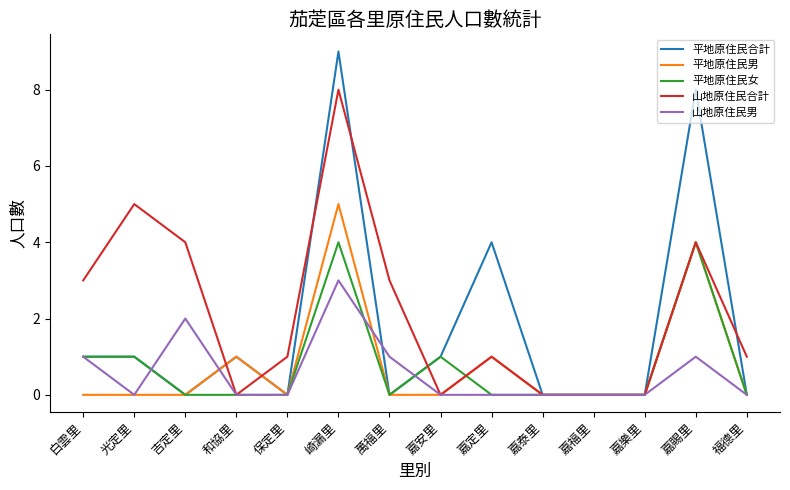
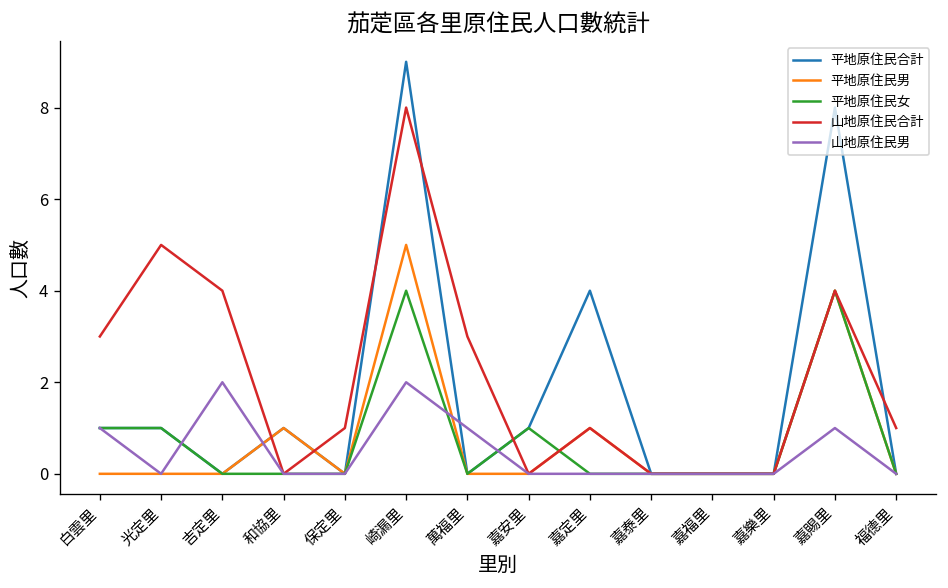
山地原住民男, 崎漏里: 3 -> 2
